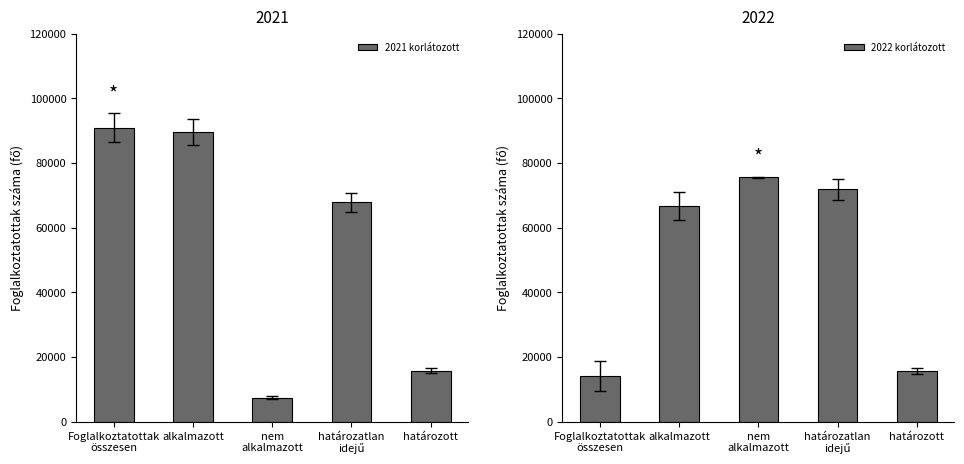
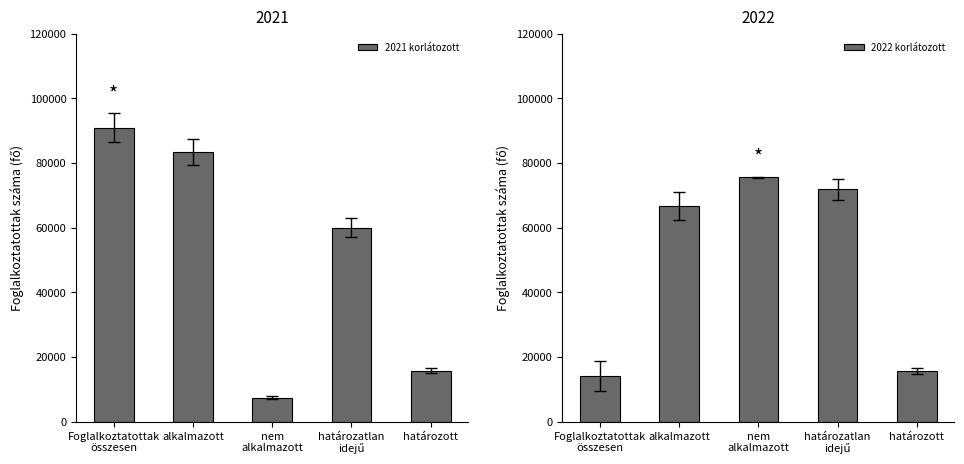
2021, 2021 korlátozott, alkalmazott: 90000 -> 84000
2021, 2021 korlátozott, határozatlan idejű: 68000 -> 60000
